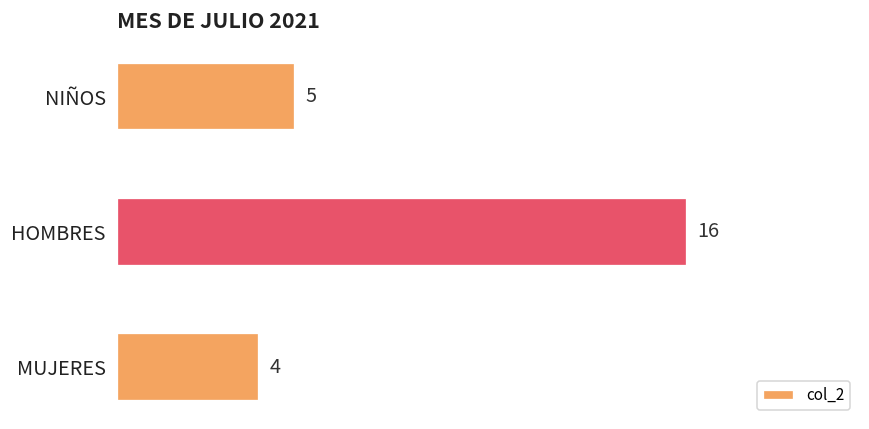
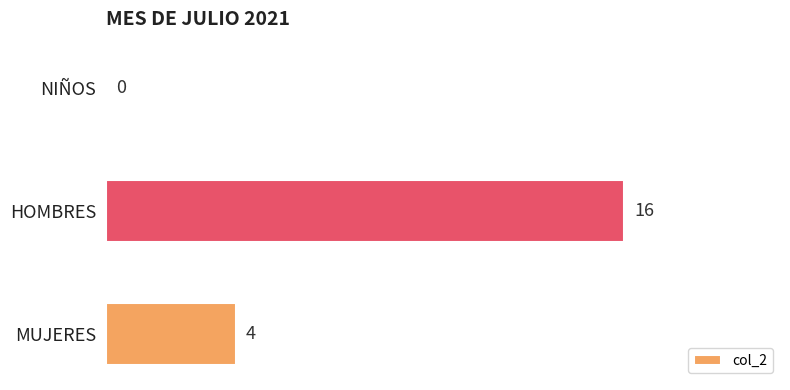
NIÑOS: 5 -> 0
